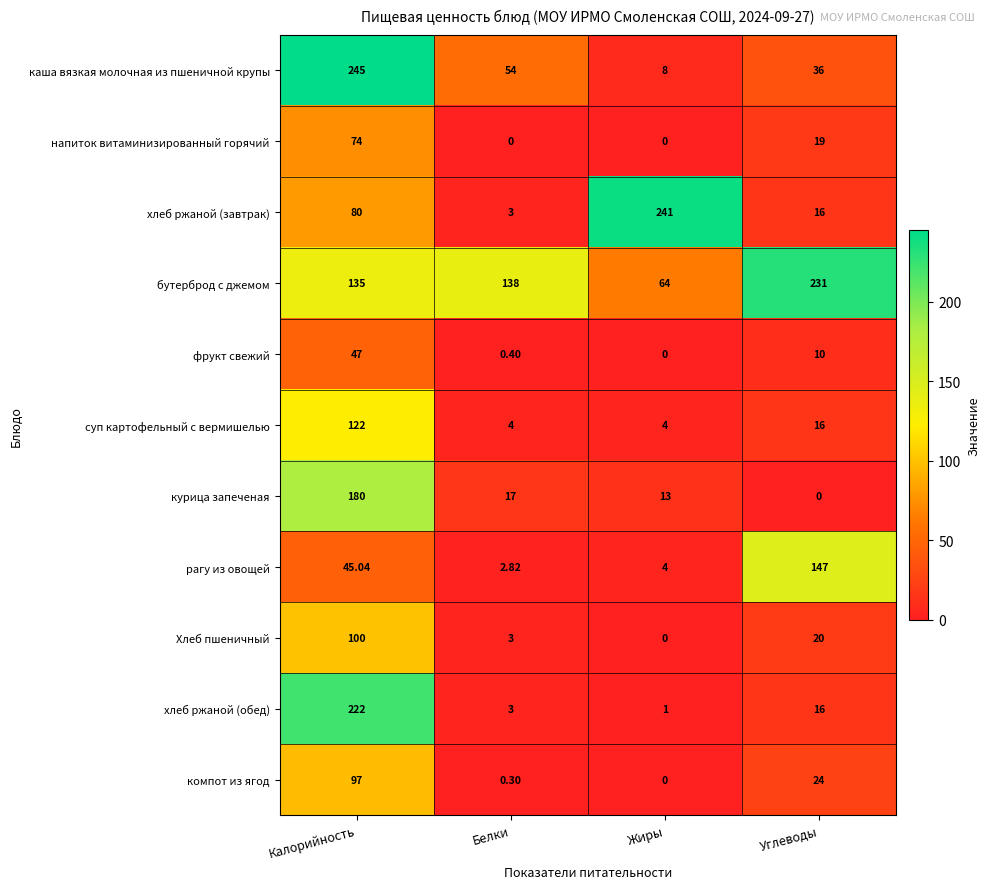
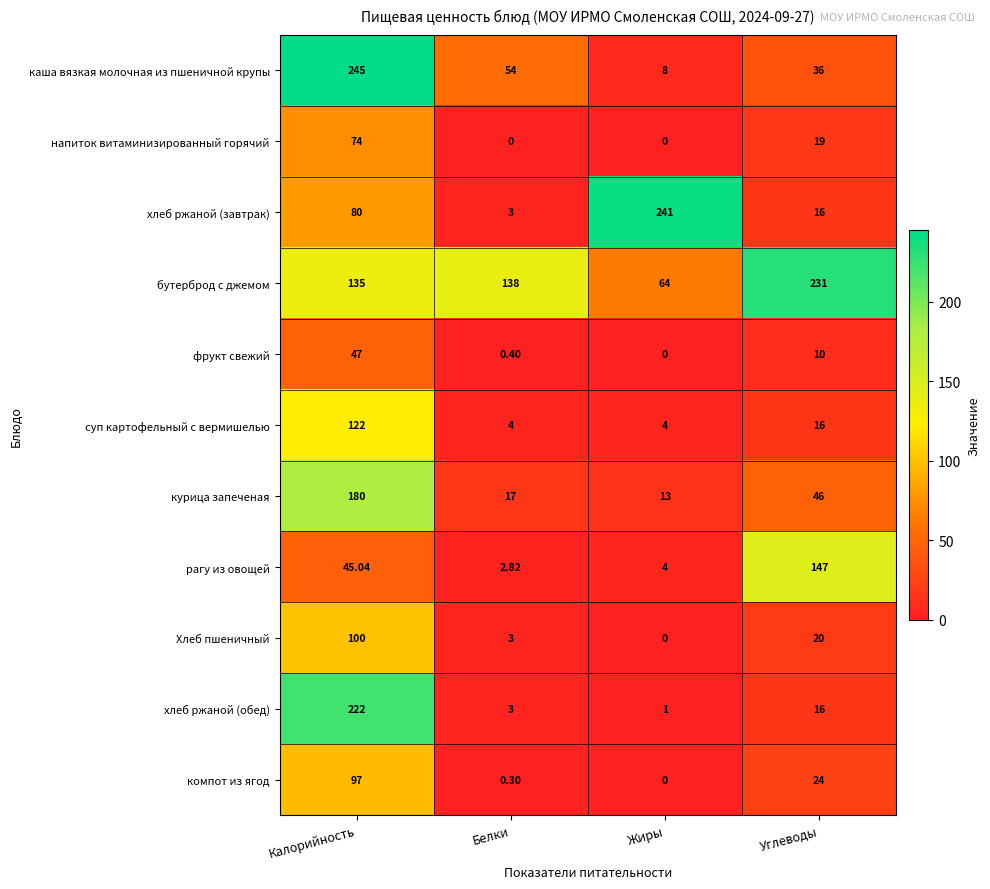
курица запеченая, Углеводы: 0 -> 46
